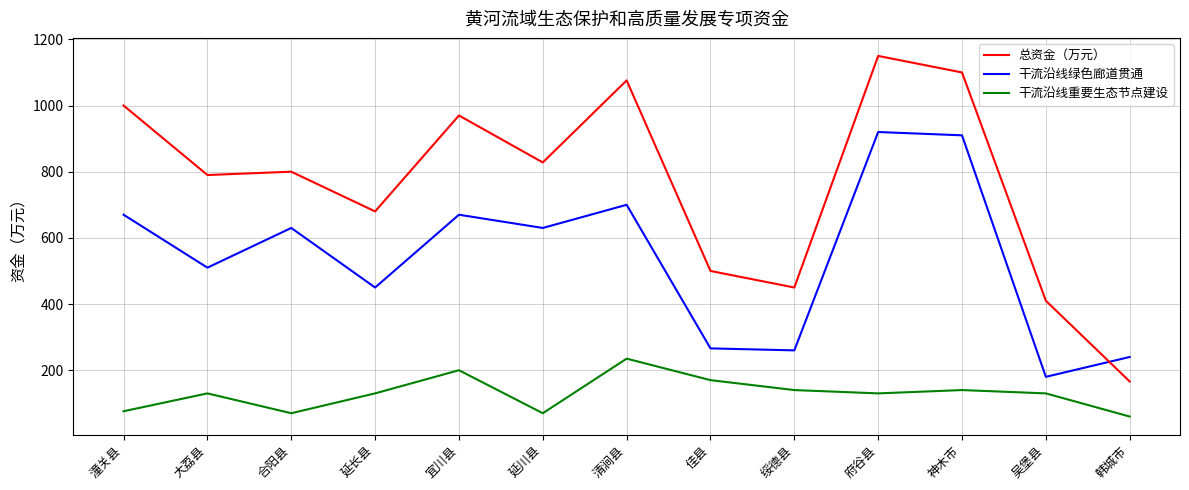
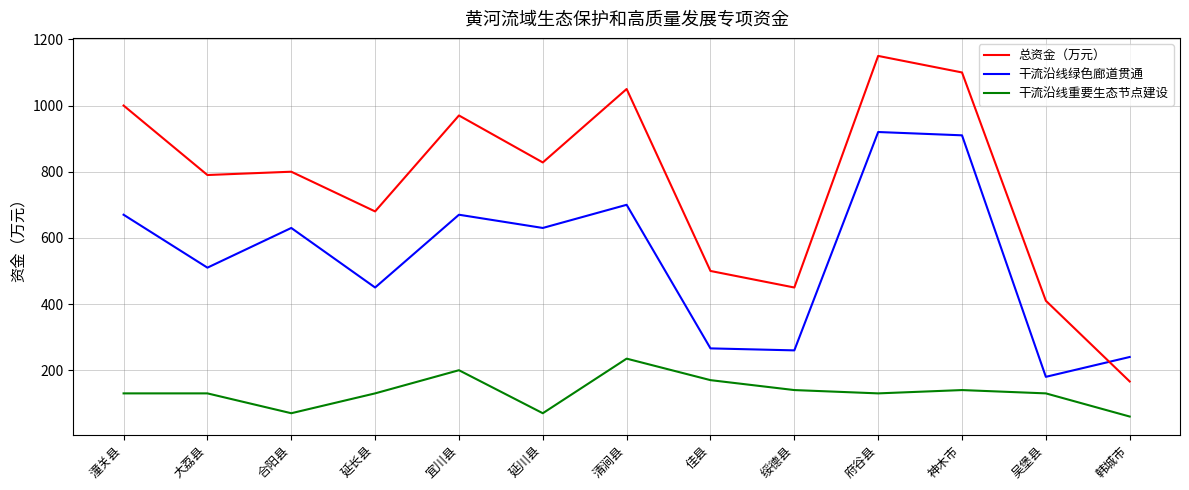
干流沿线重要生态节点建设, 潼关县: 80 -> 130
总资金（万元）, 清涧县: 1080 -> 1050
